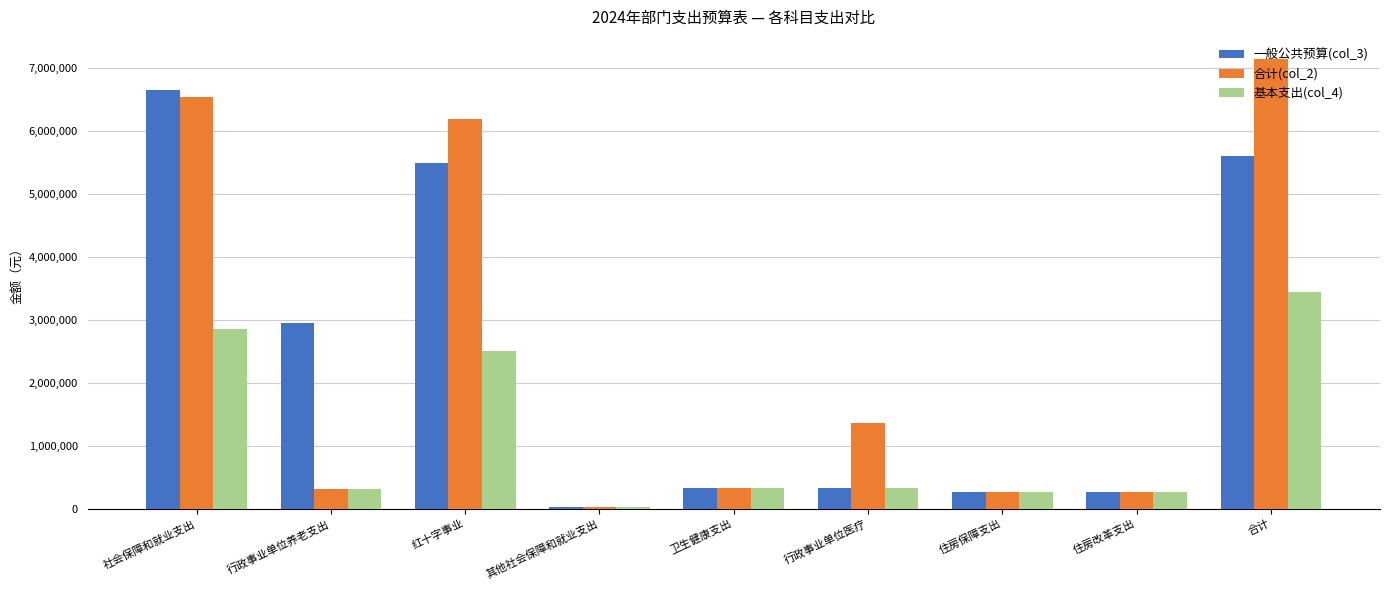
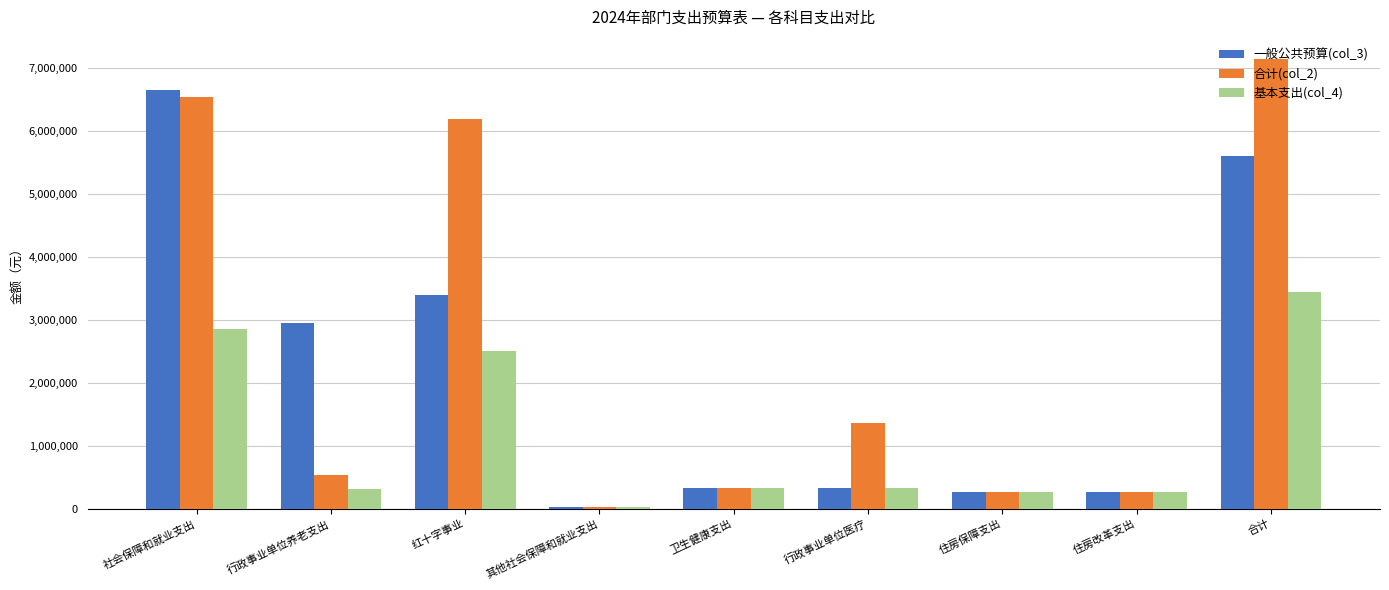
合计(col_2), 行政事业单位养老支出: 300,000 -> 500,000
一般公共预算(col_3), 红十字事业: 5,500,000 -> 3,400,000
